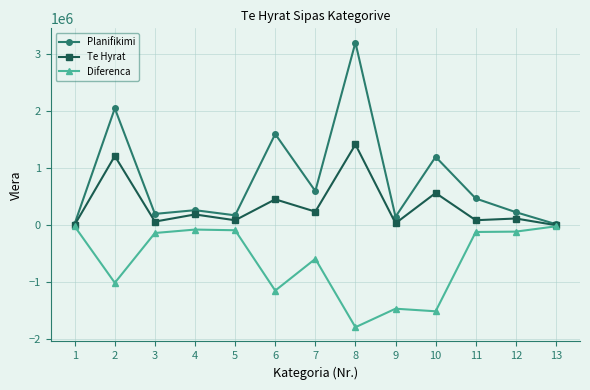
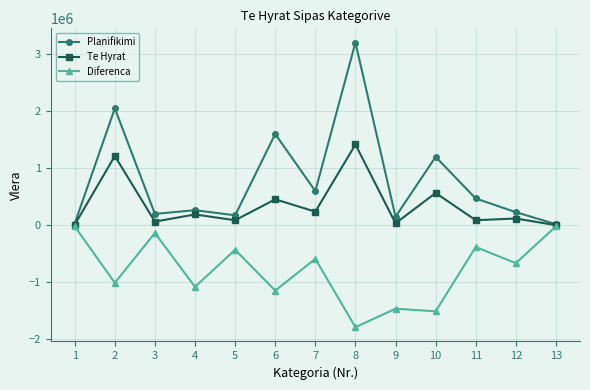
Diferenca, 4: -100000 -> -1100000
Diferenca, 5: -100000 -> -400000
Diferenca, 11: -100000 -> -400000
Diferenca, 12: -100000 -> -700000
